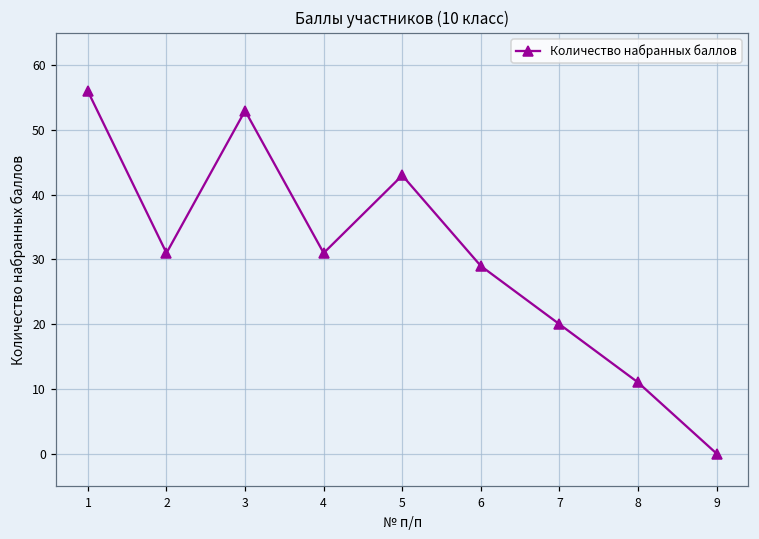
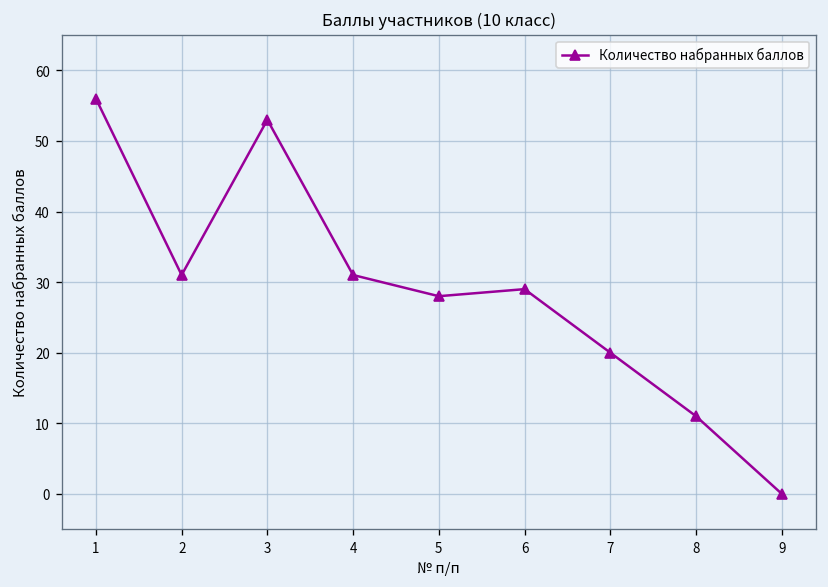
5: 43 -> 28
